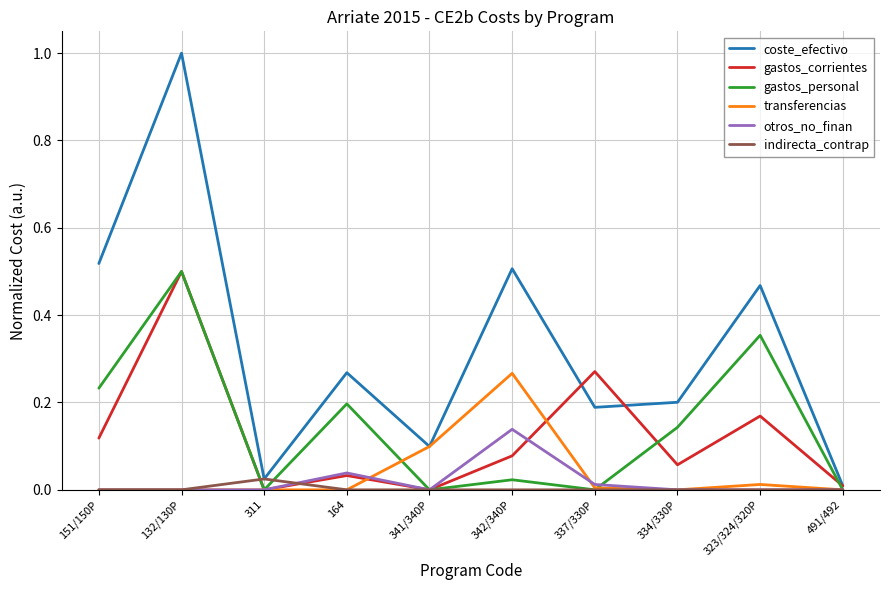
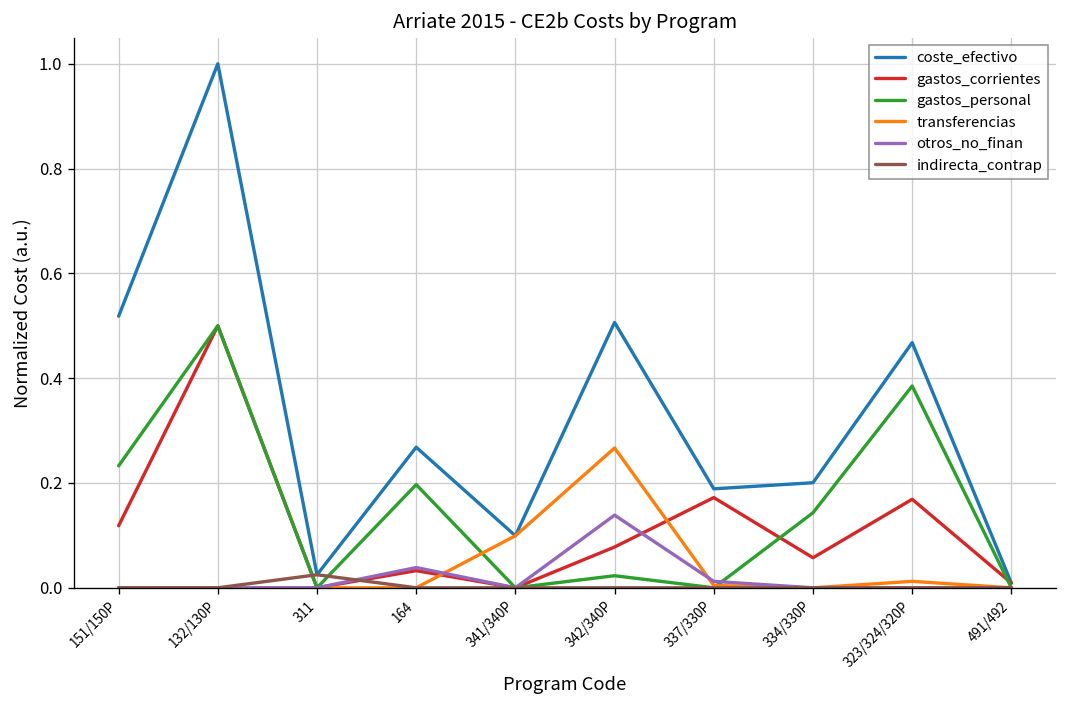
gastos_corrientes, 337/330P: 0.27 -> 0.17
gastos_personal, 323/324/320P: 0.35 -> 0.39
